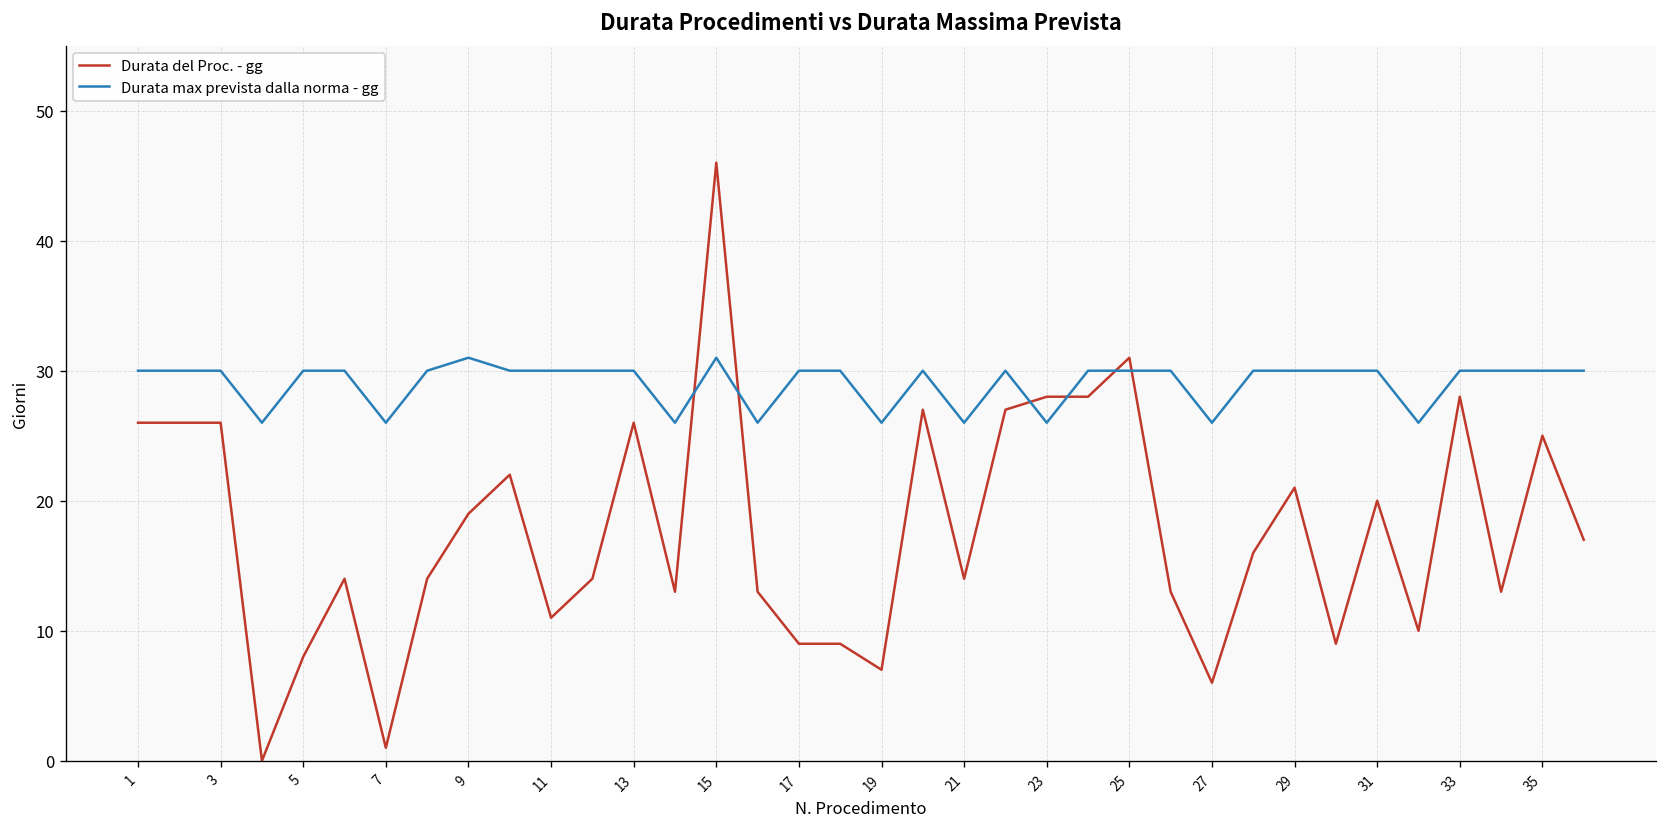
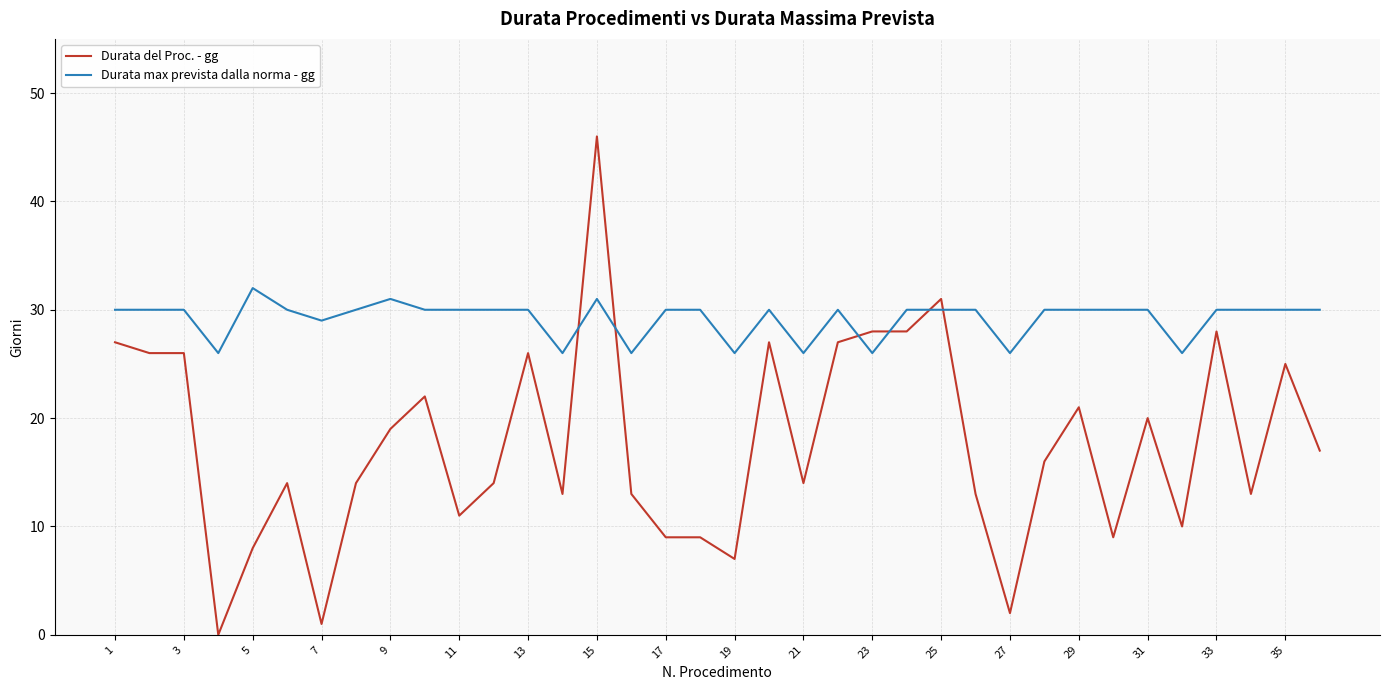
Durata del Proc. - gg, 1: 26 -> 27
Durata max prevista dalla norma - gg, 5: 30 -> 32
Durata max prevista dalla norma - gg, 7: 26 -> 29
Durata del Proc. - gg, 27: 6 -> 2
